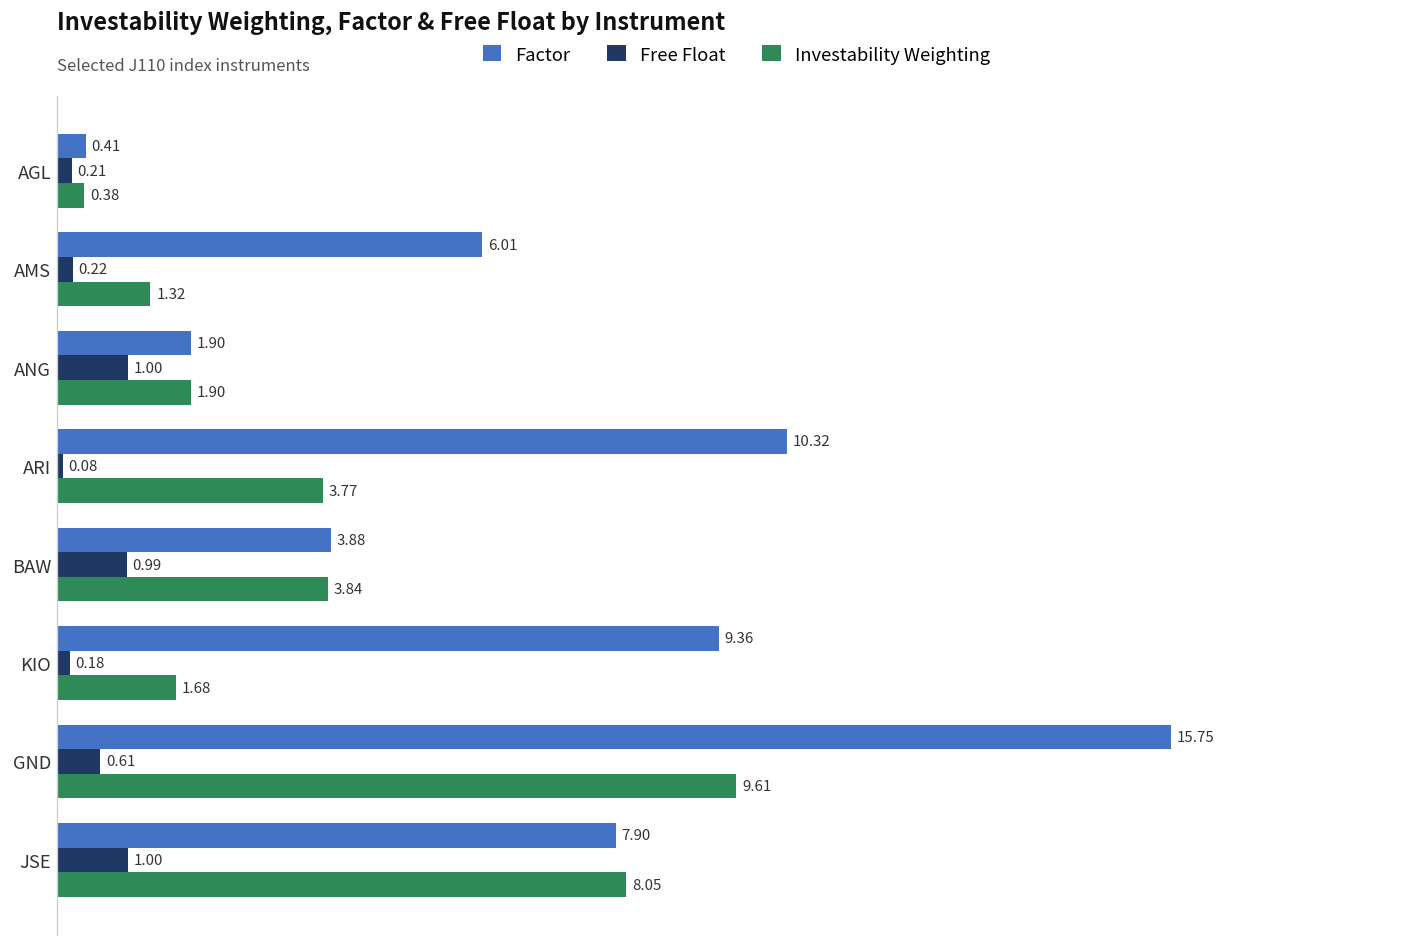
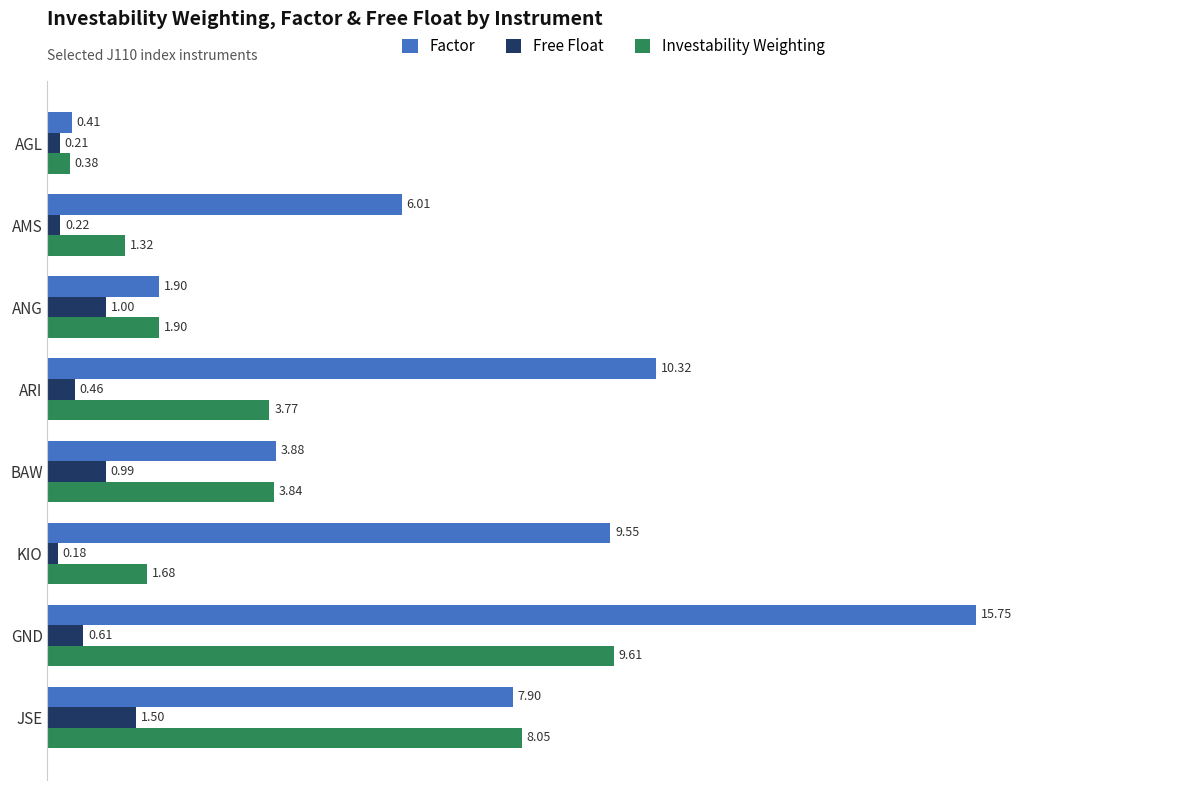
Free Float, ARI: 0.08 -> 0.46
Factor, KIO: 9.36 -> 9.55
Free Float, JSE: 1.00 -> 1.50
